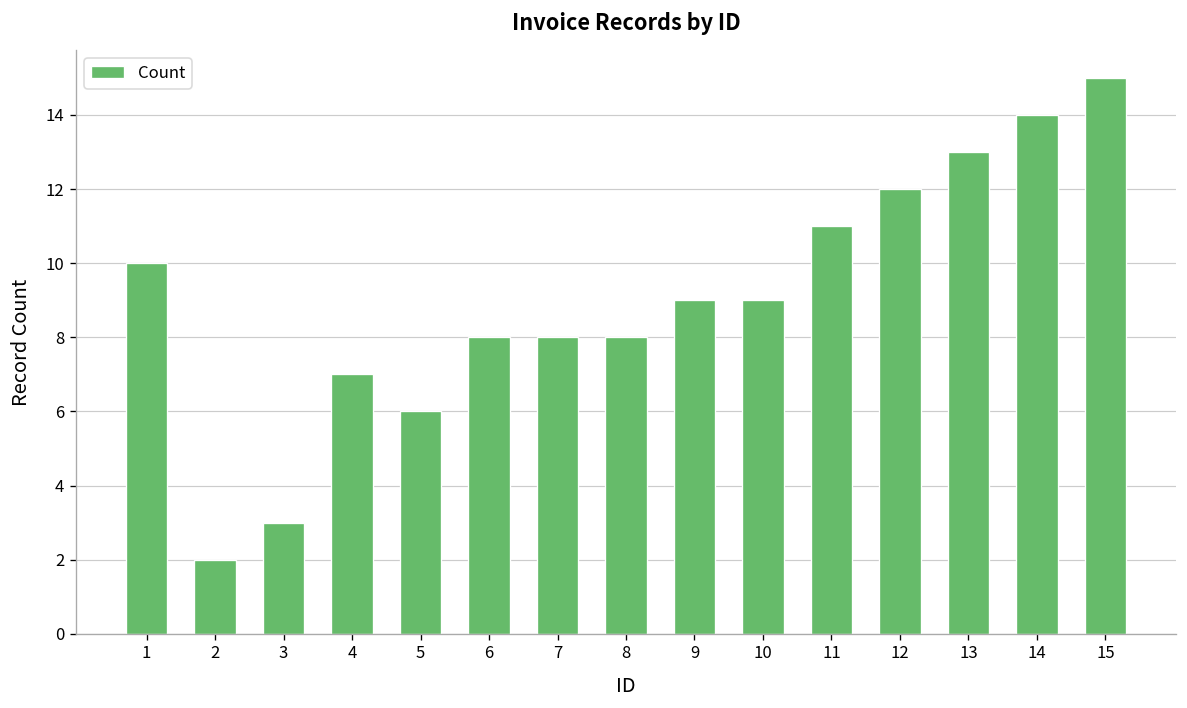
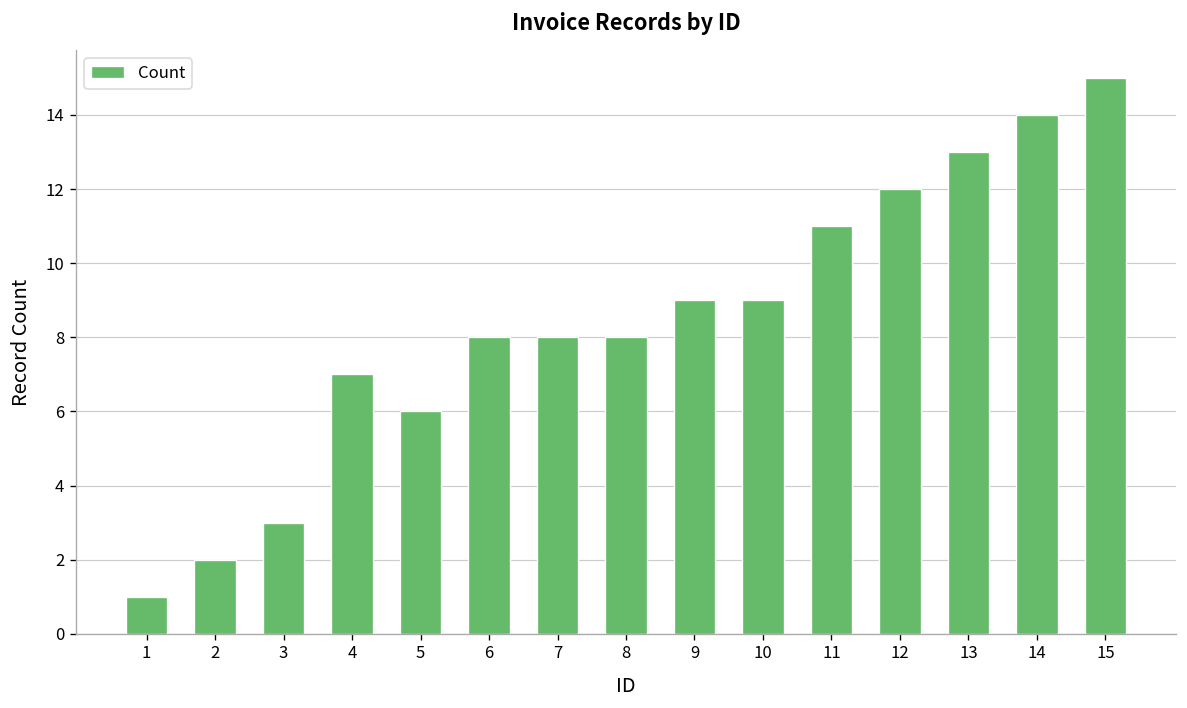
1: 10 -> 1
